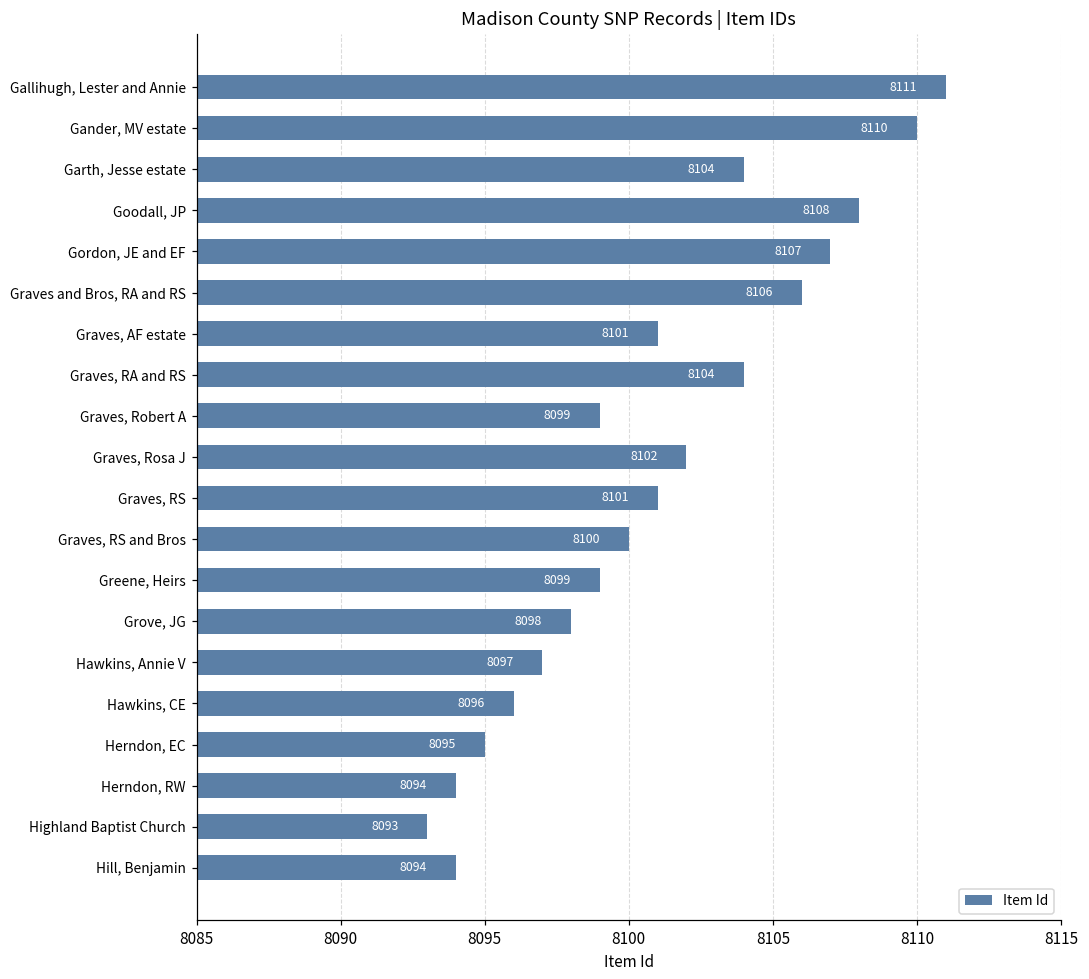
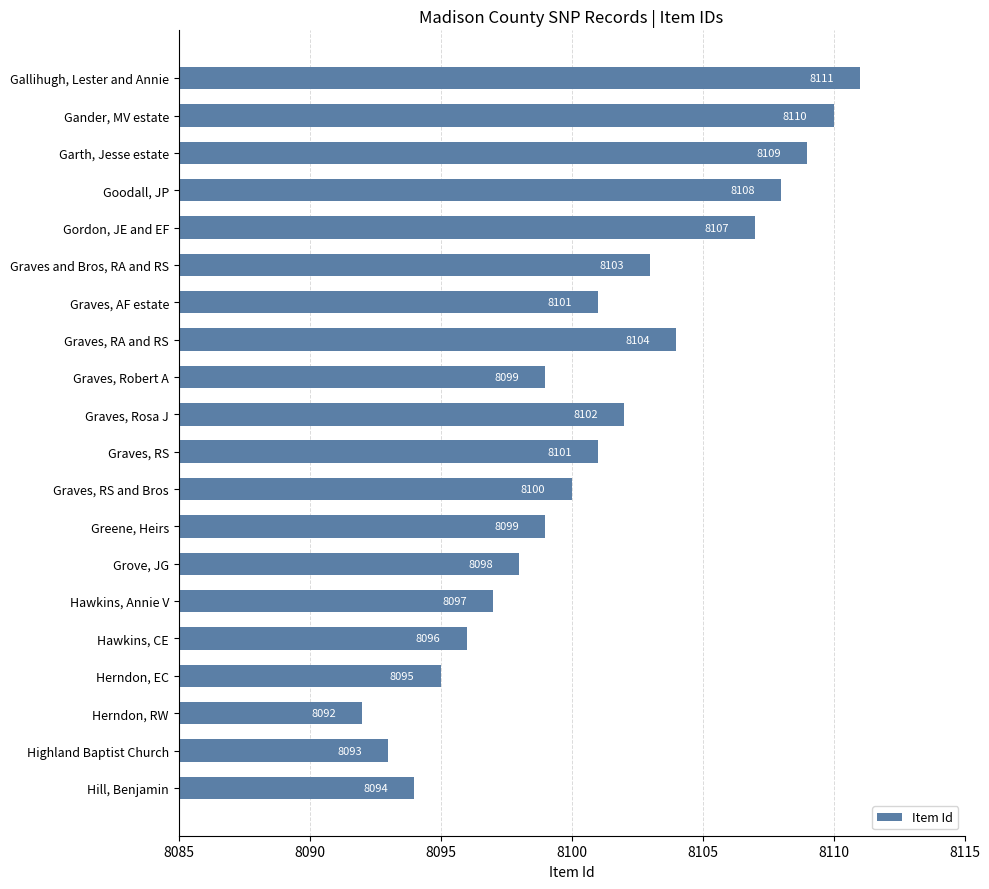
Garth, Jesse estate: 8104 -> 8109
Graves and Bros, RA and RS: 8106 -> 8103
Herndon, RW: 8094 -> 8092
